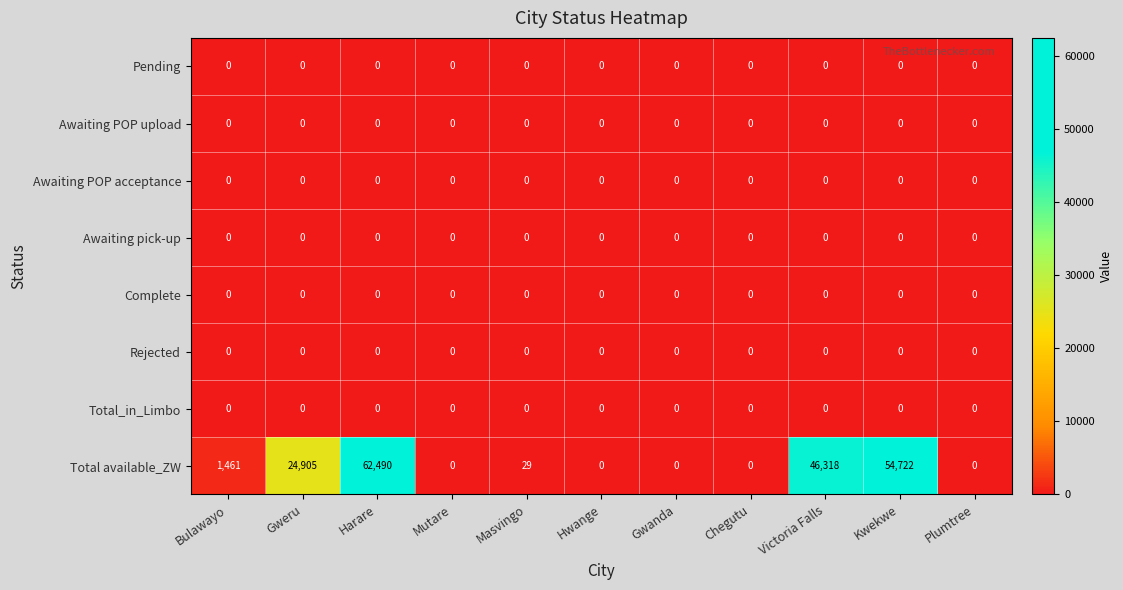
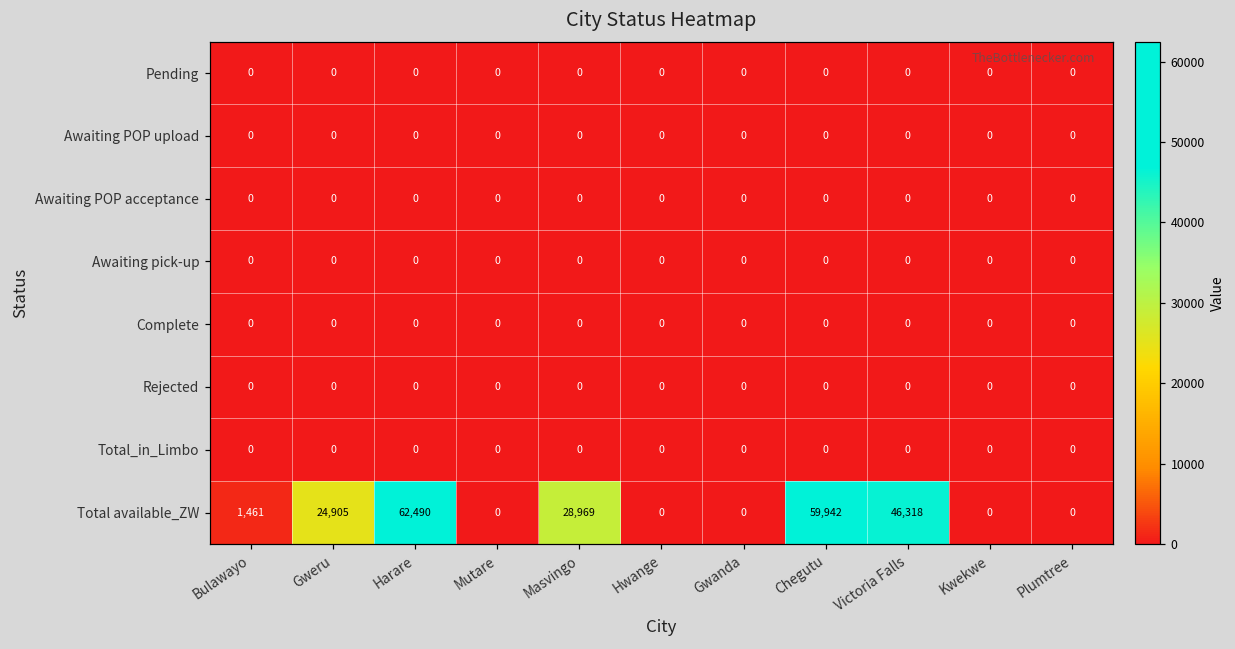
Total available_ZW, Masvingo: 29 -> 28,969
Total available_ZW, Chegutu: 0 -> 59,942
Total available_ZW, Kwekwe: 54,722 -> 0
